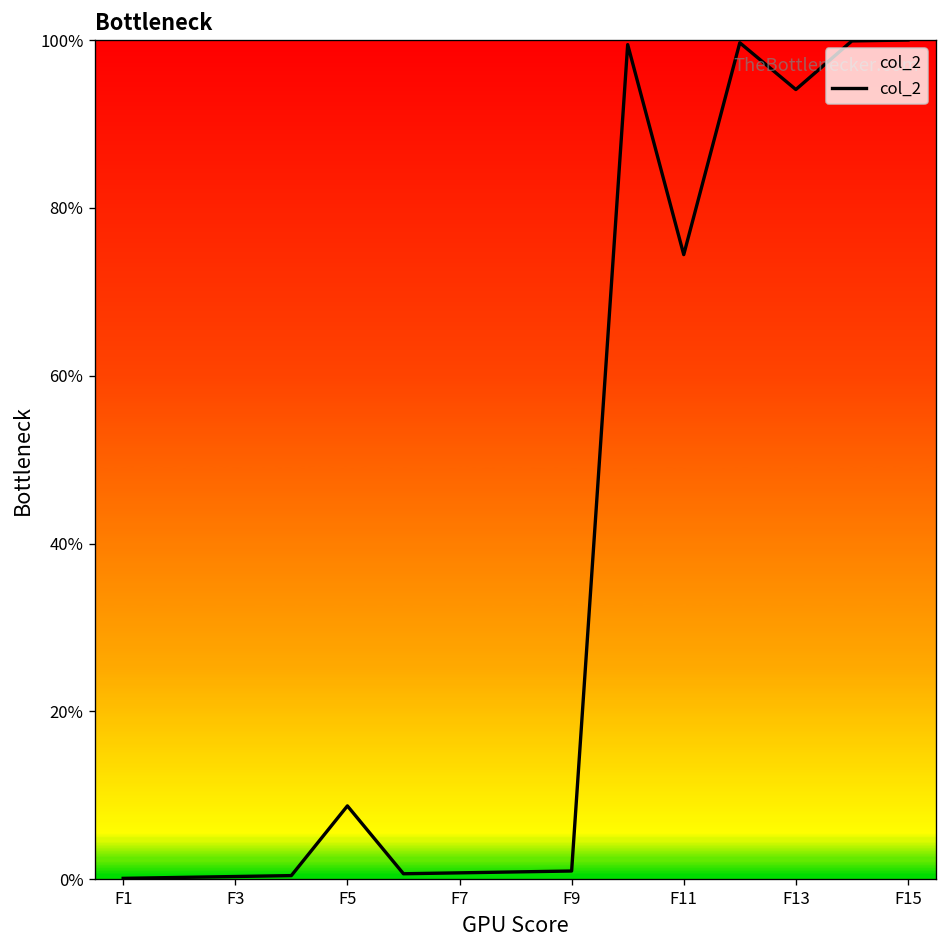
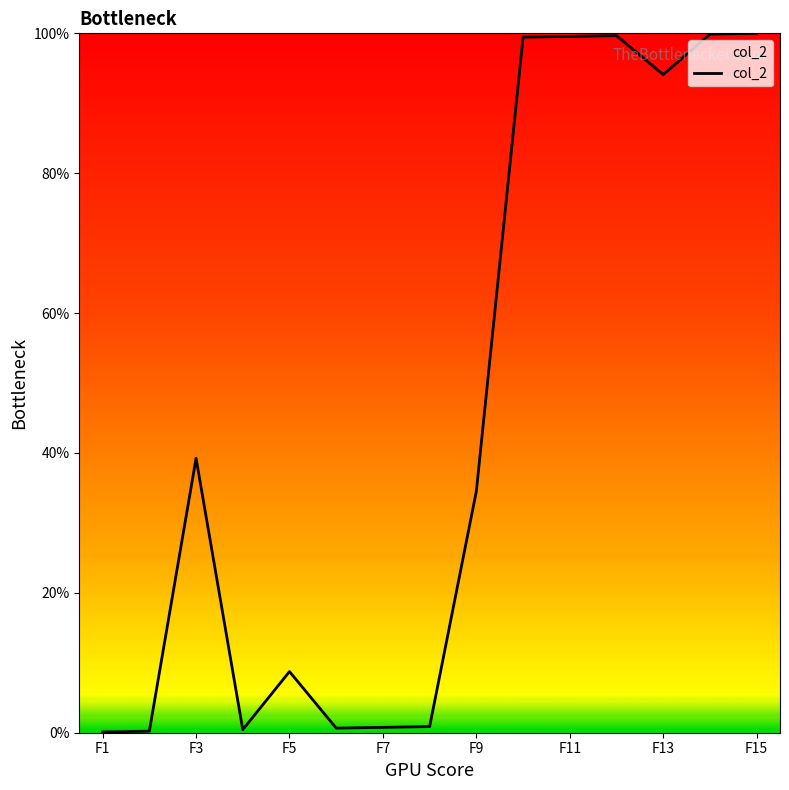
F3: 0% -> 39%
F9: 1% -> 35%
F11: 74% -> 100%
